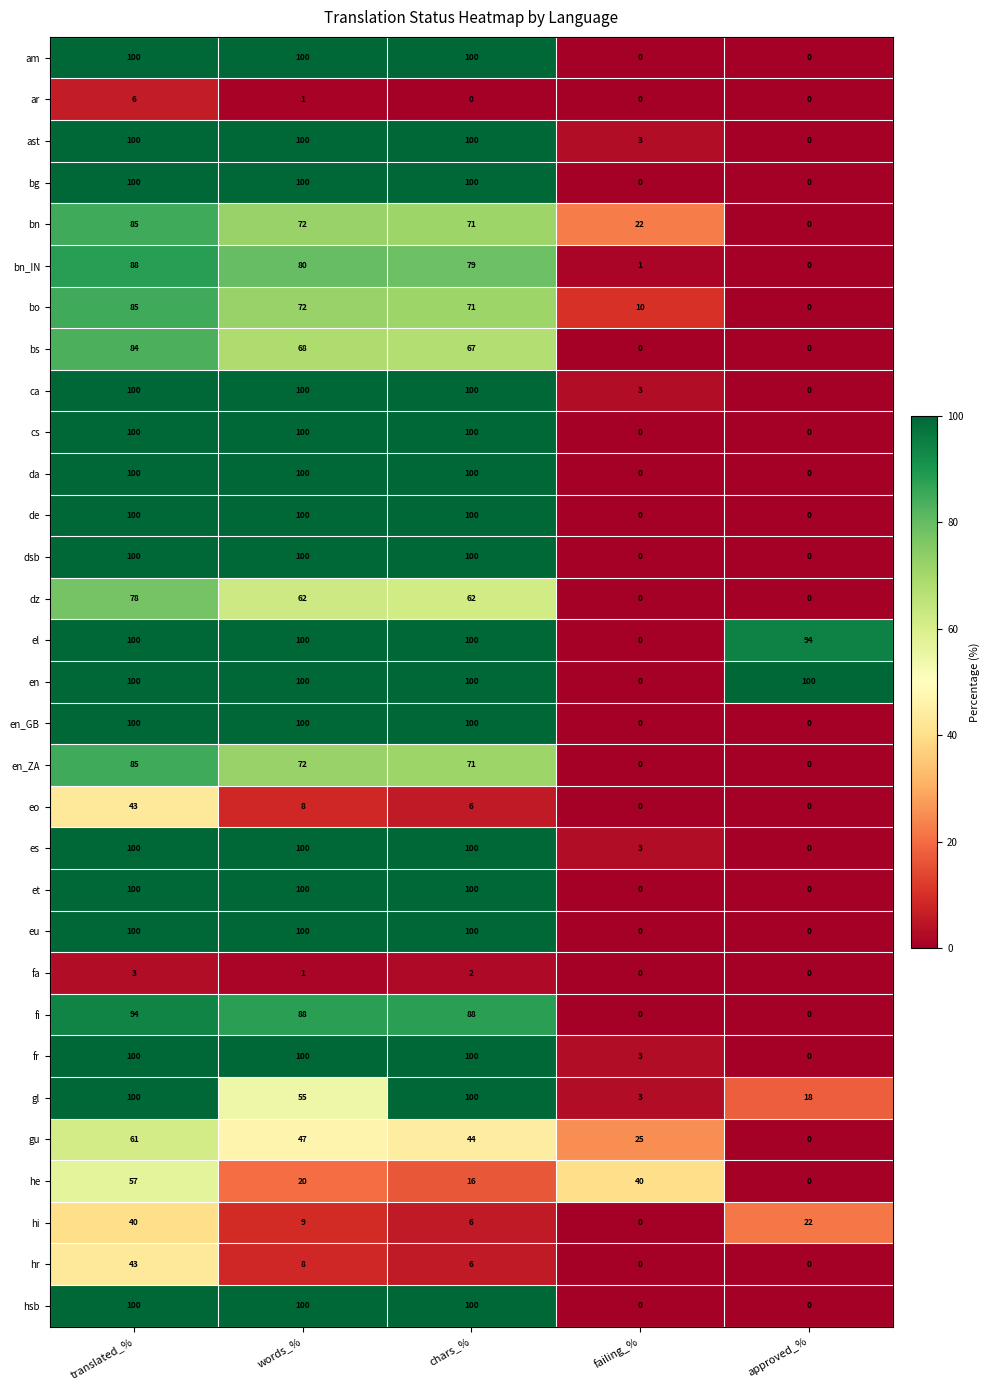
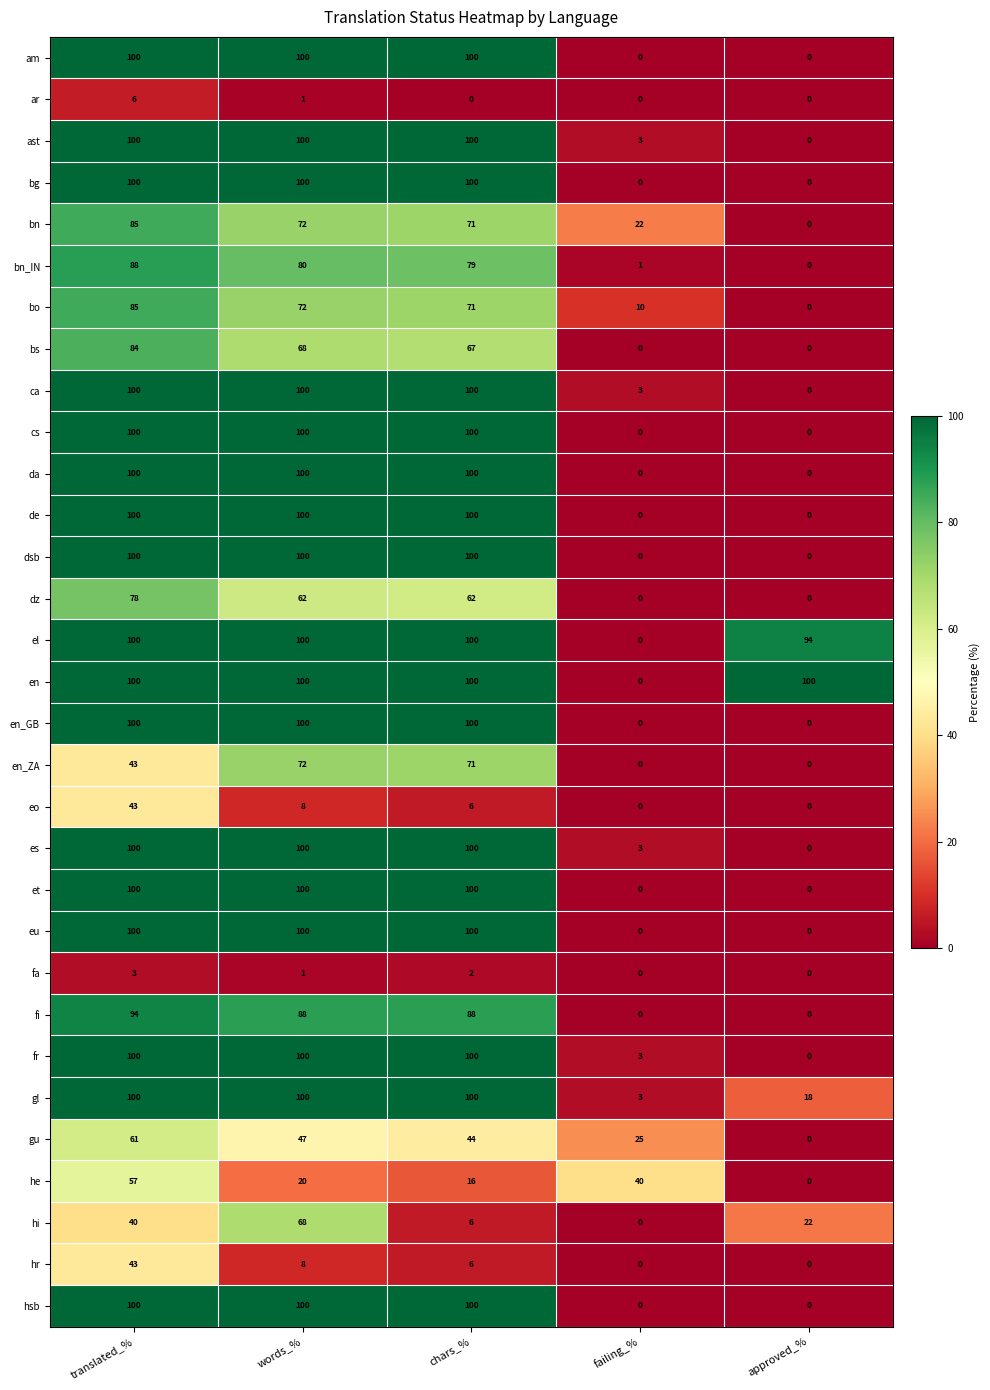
en_ZA, translated_%: 85 -> 43
gl, words_%: 55 -> 100
hi, words_%: 9 -> 68
